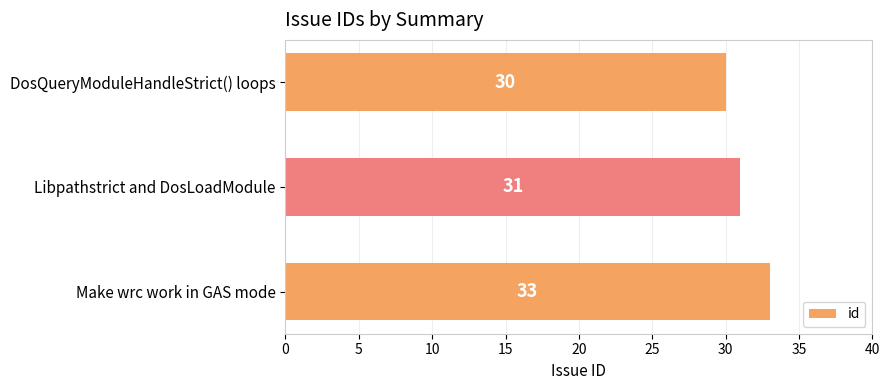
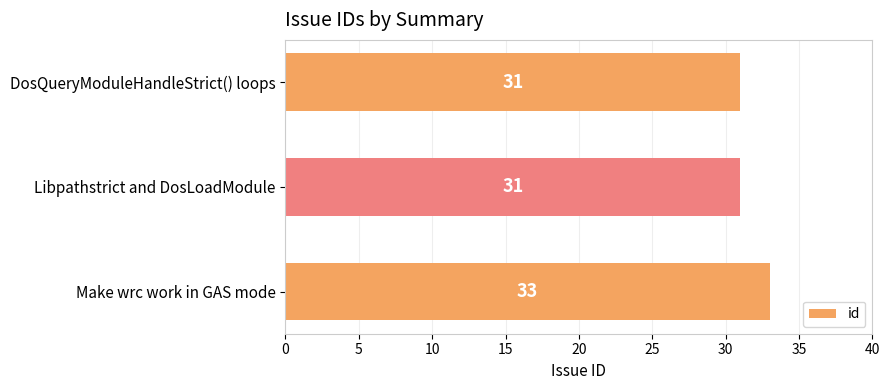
DosQueryModuleHandleStrict() loops: 30 -> 31
